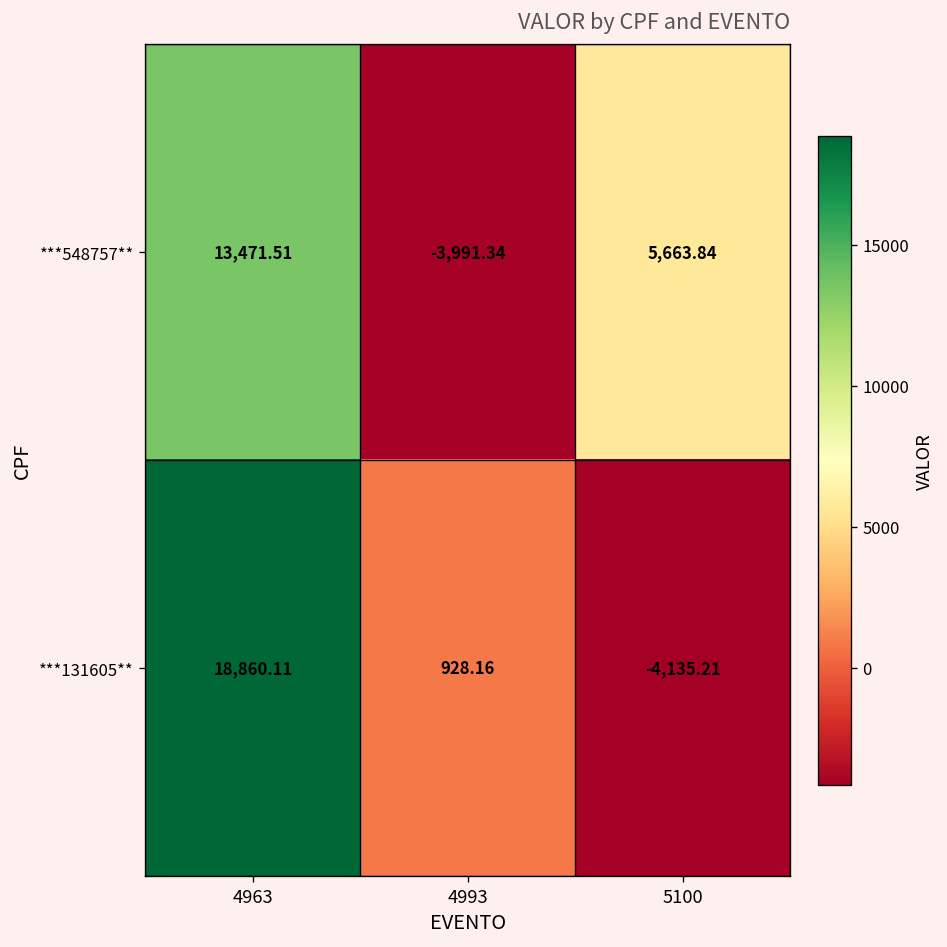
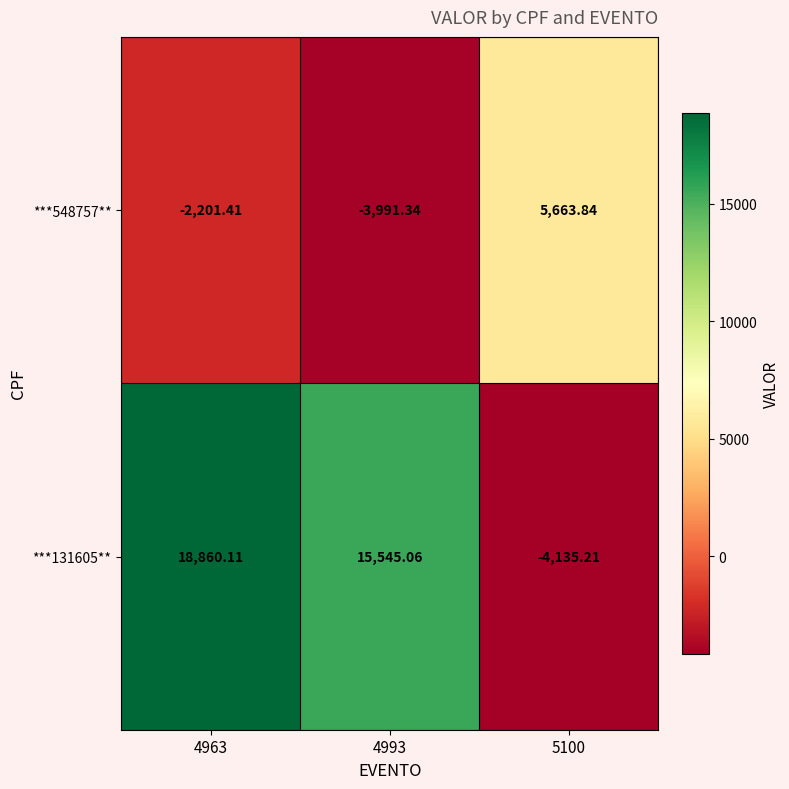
***548757**, 4963: 13,471.51 -> -2,201.41
***131605**, 4993: 928.16 -> 15,545.06
